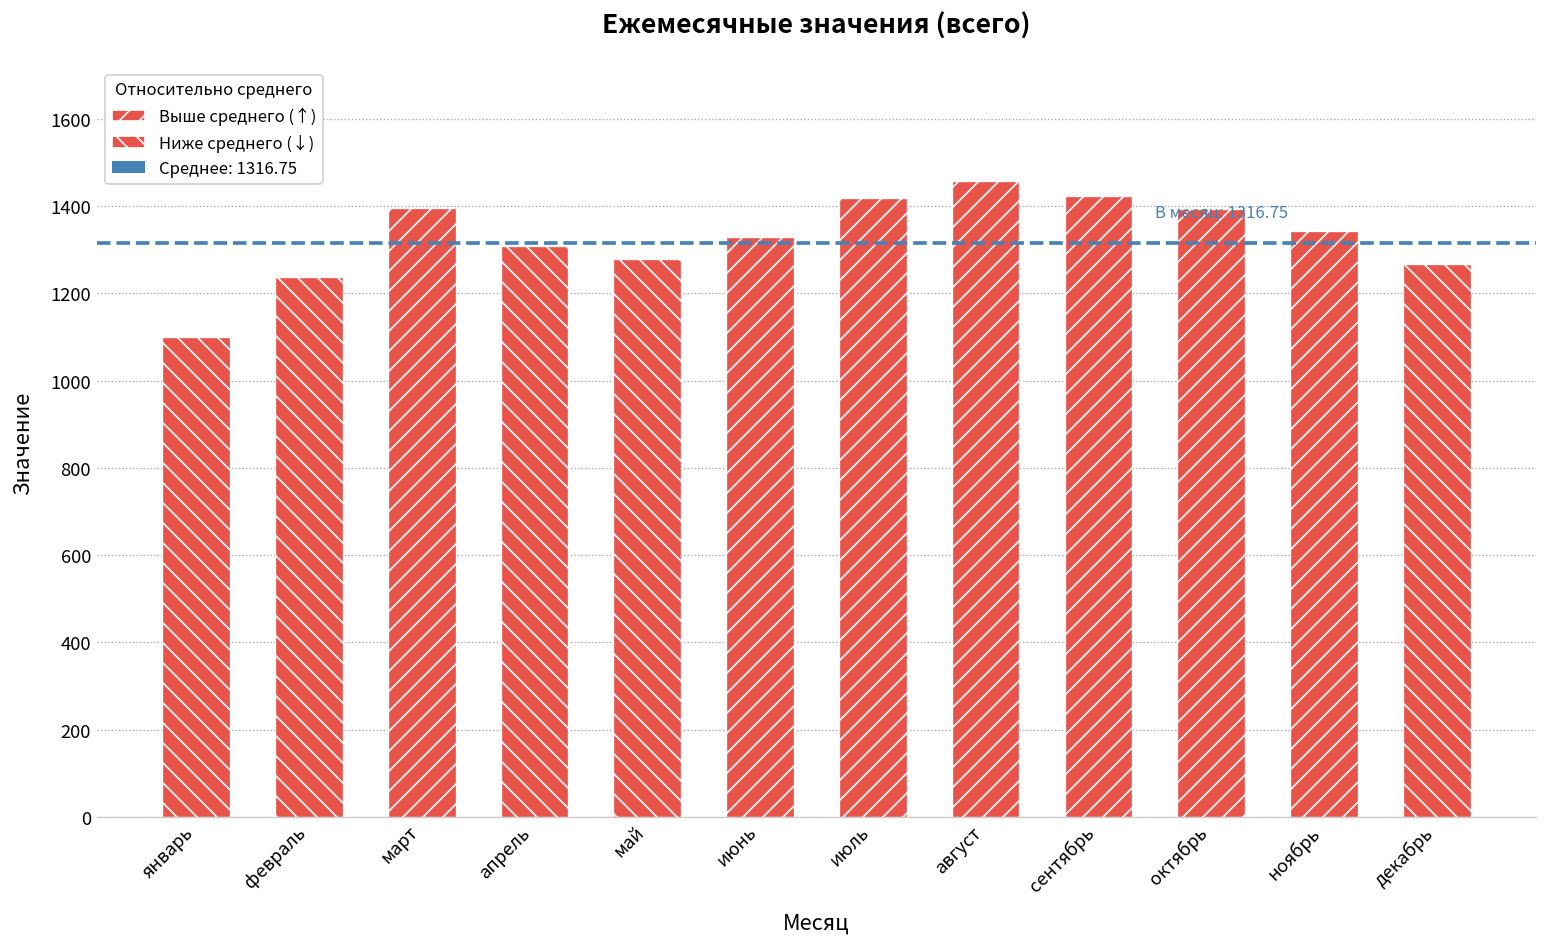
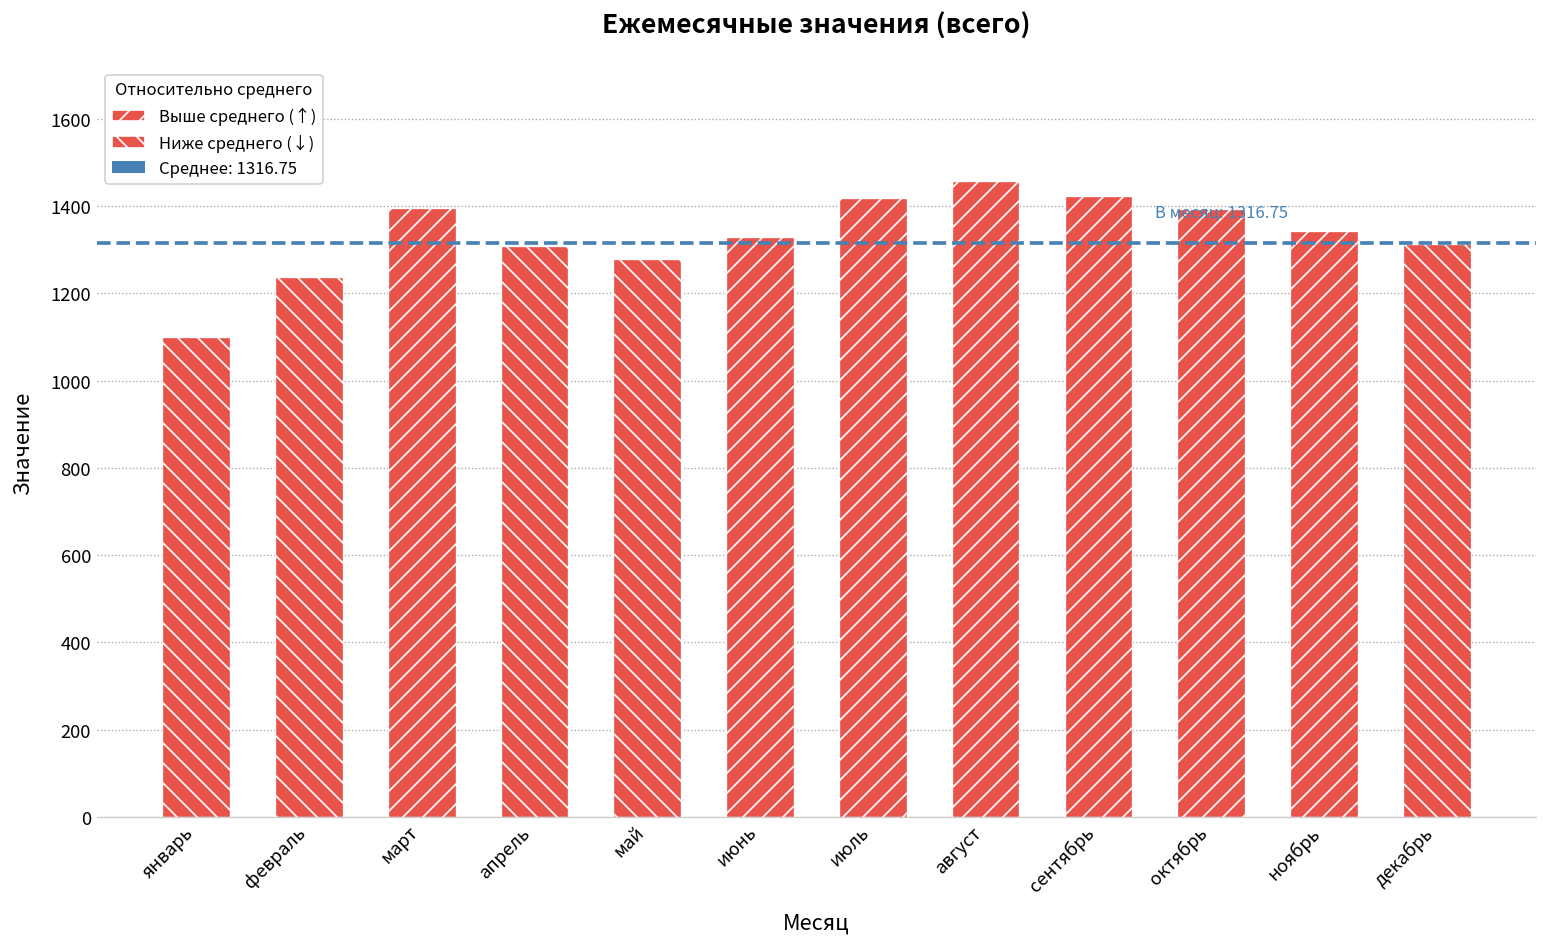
декабрь: 1270 -> 1310
